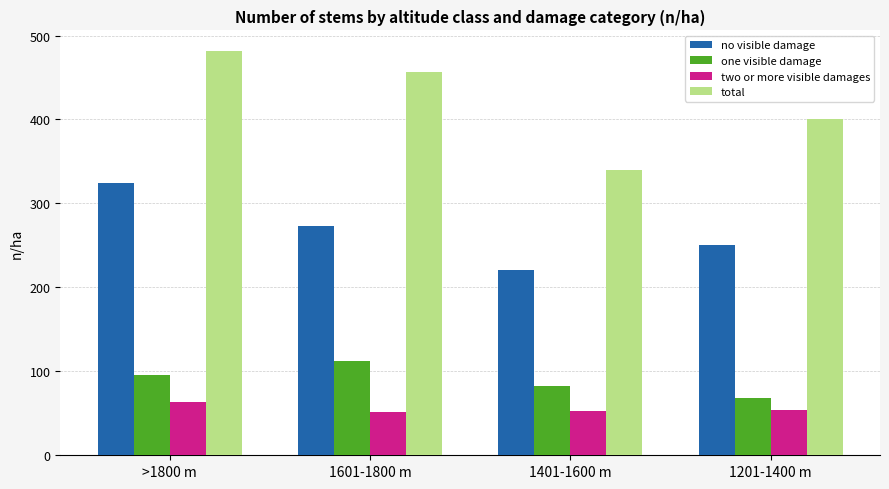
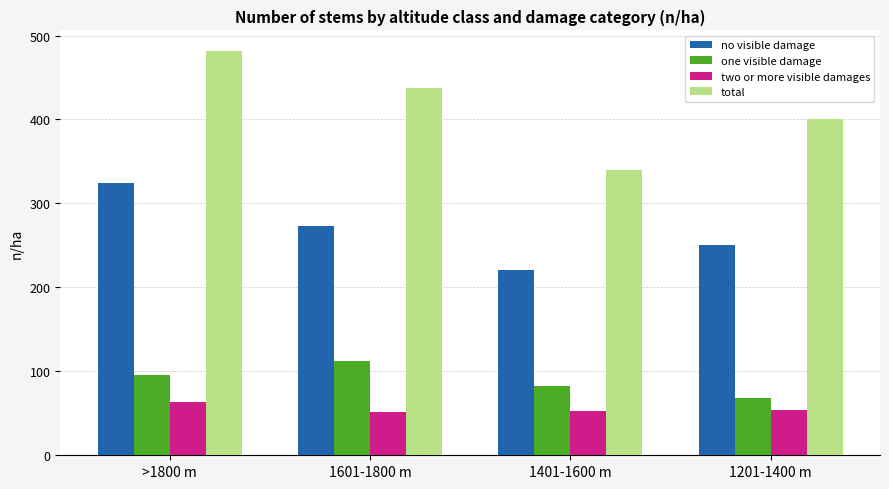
total, 1601-1800 m: 460 -> 440
